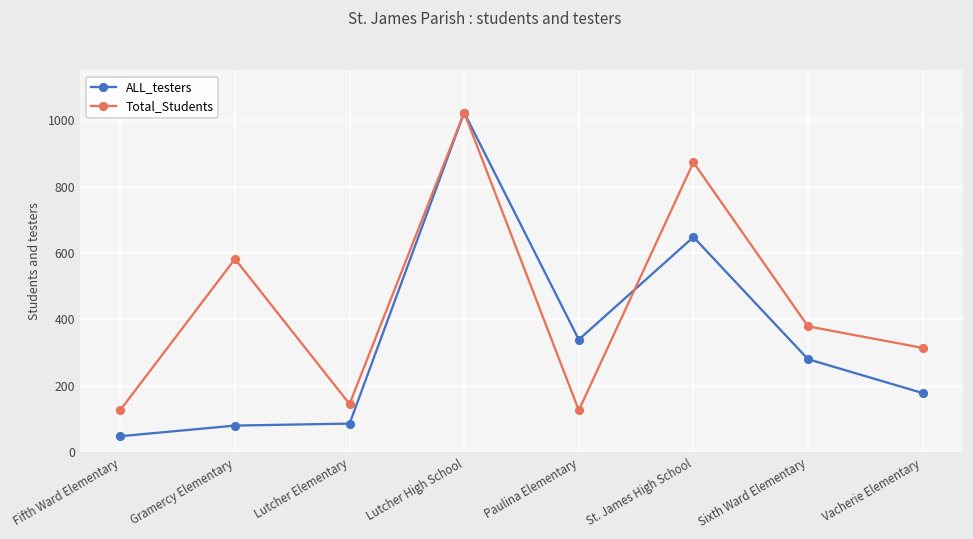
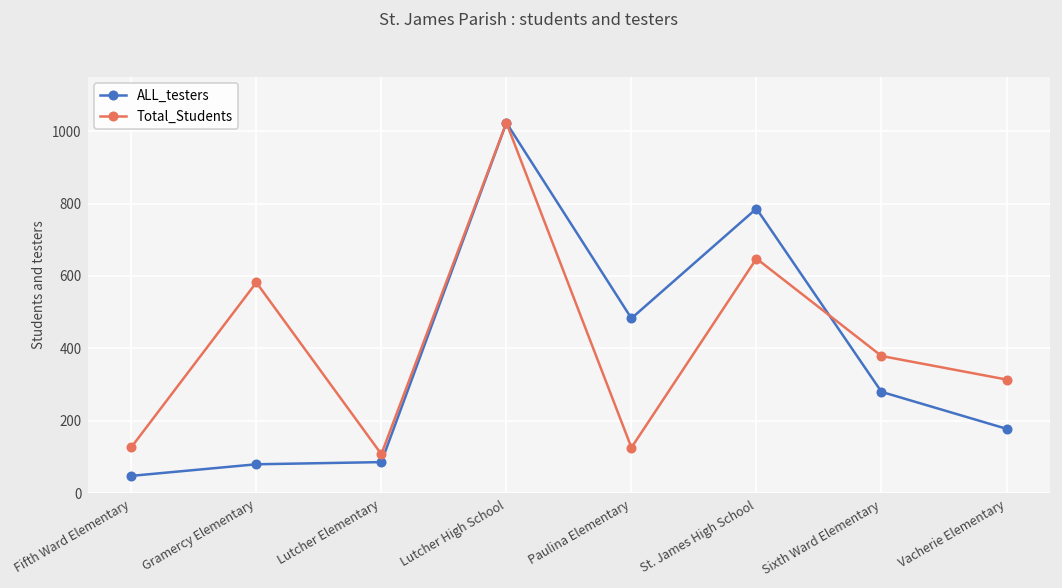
Total_Students, Lutcher Elementary: 150 -> 110
ALL_testers, Paulina Elementary: 340 -> 480
ALL_testers, St. James High School: 650 -> 790
Total_Students, St. James High School: 870 -> 650
